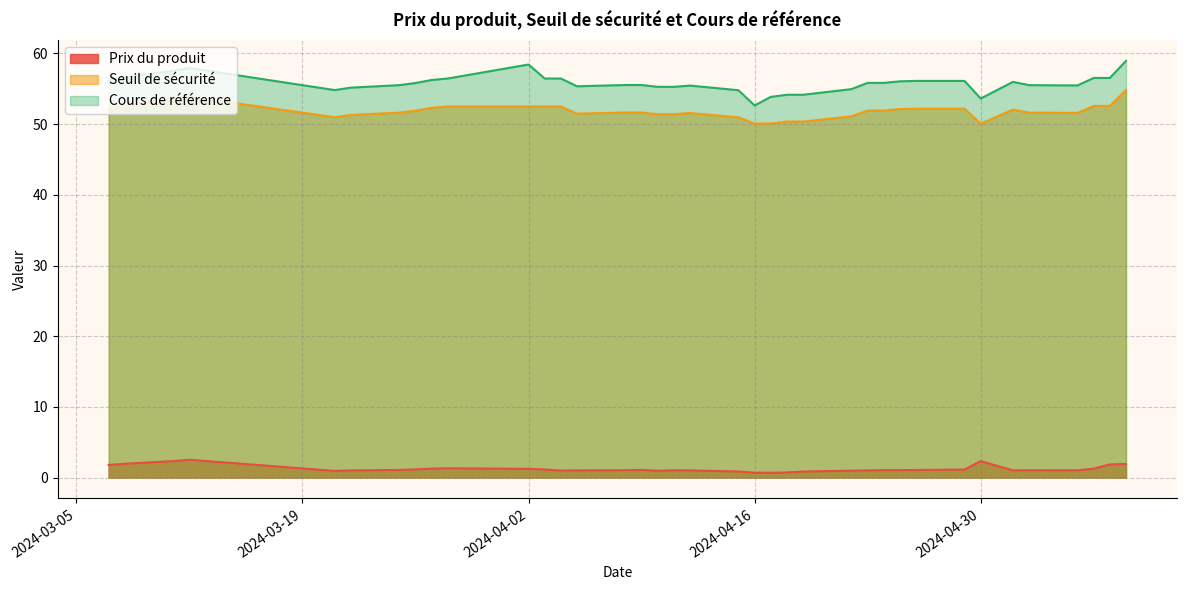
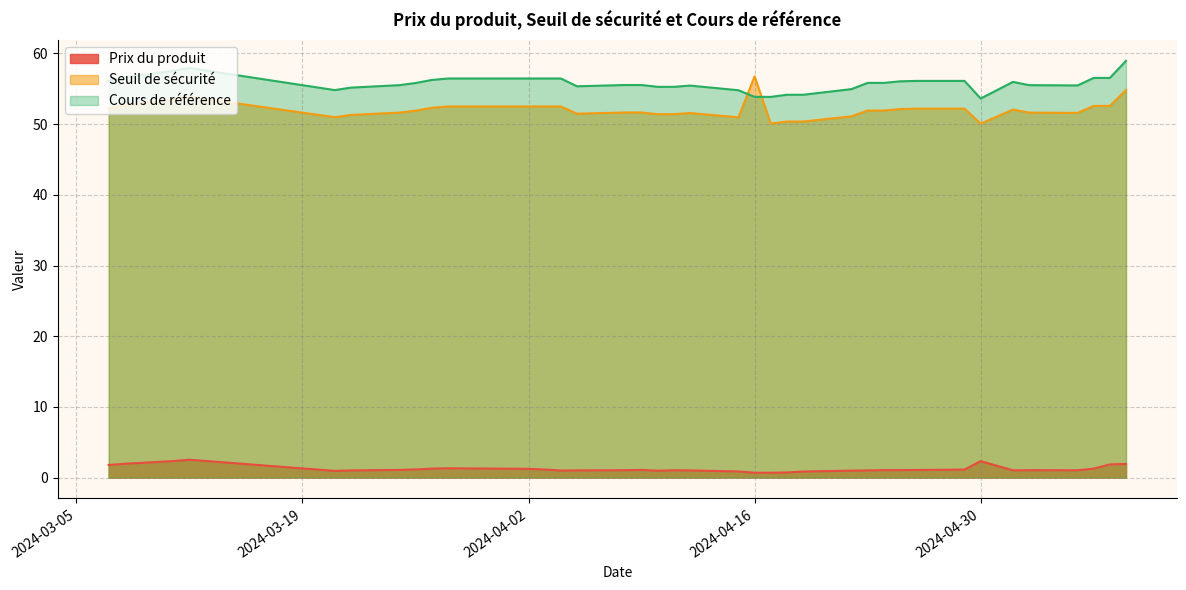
Cours de référence, 2024-04-02: 58 -> 56
Seuil de sécurité, 2024-04-16: 50 -> 57
Cours de référence, 2024-04-16: 53 -> 54
